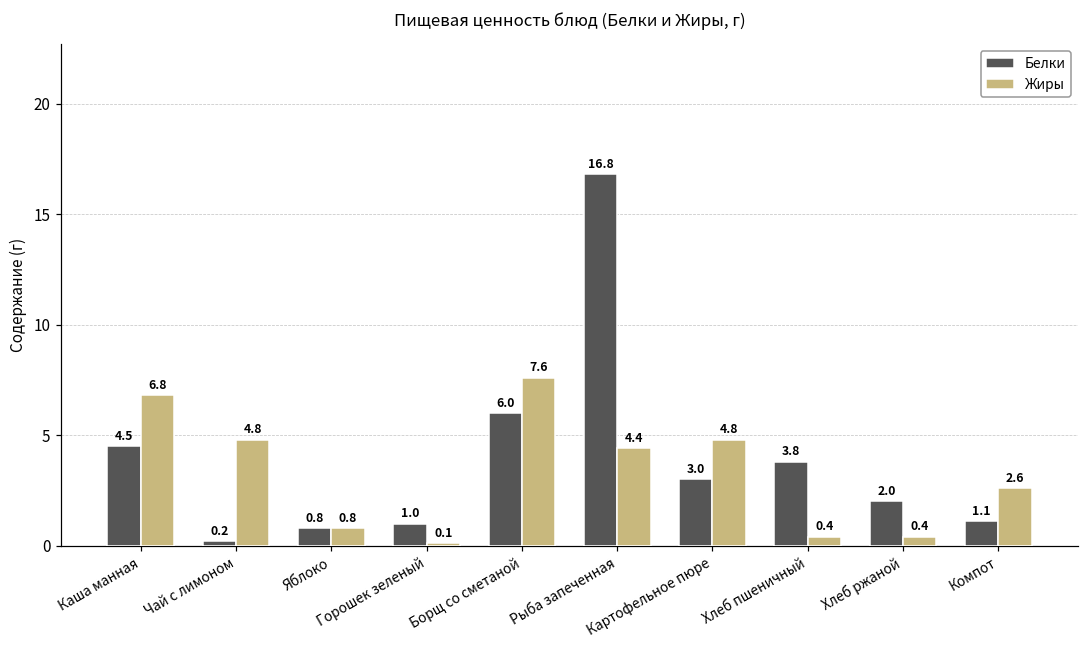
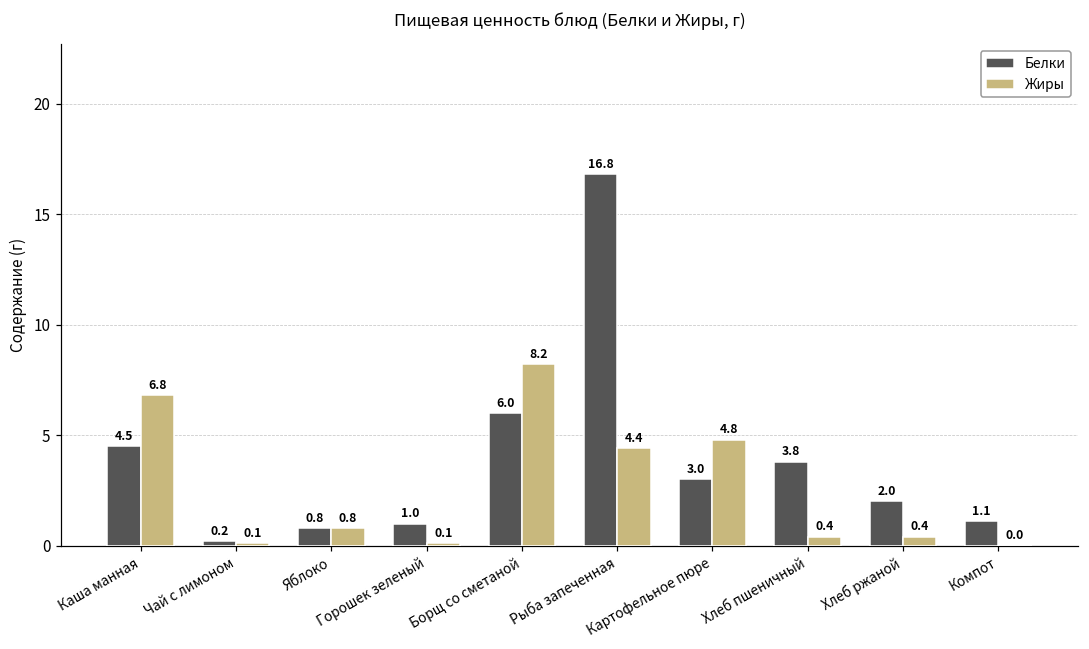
Жиры, Чай с лимоном: 4.8 -> 0.1
Жиры, Борщ со сметаной: 7.6 -> 8.2
Жиры, Компот: 2.6 -> 0.0
